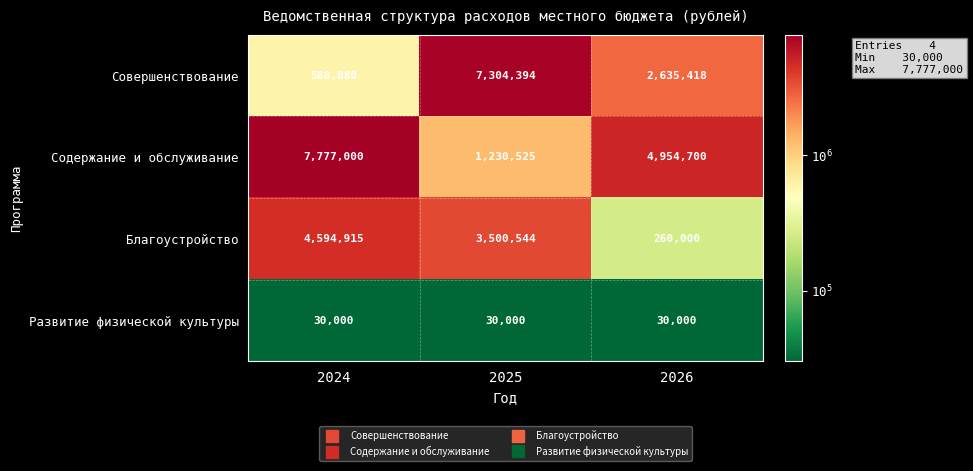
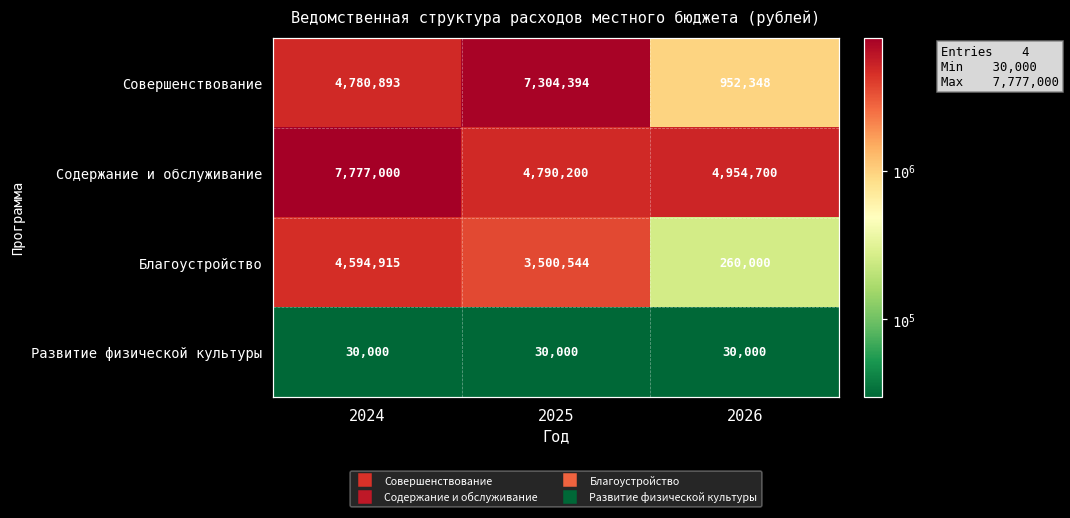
Совершенствование, 2024: 588,880 -> 4,780,893
Совершенствование, 2026: 2,635,418 -> 952,348
Содержание и обслуживание, 2025: 1,230,525 -> 4,790,200
